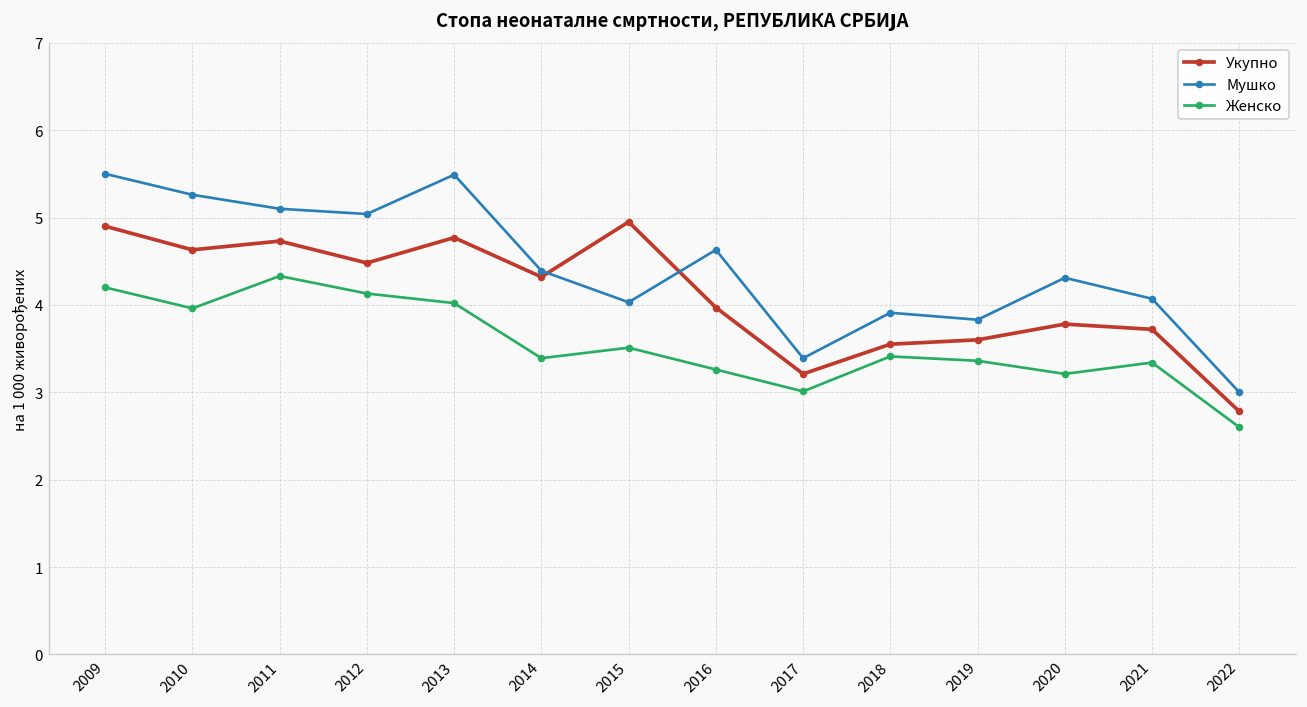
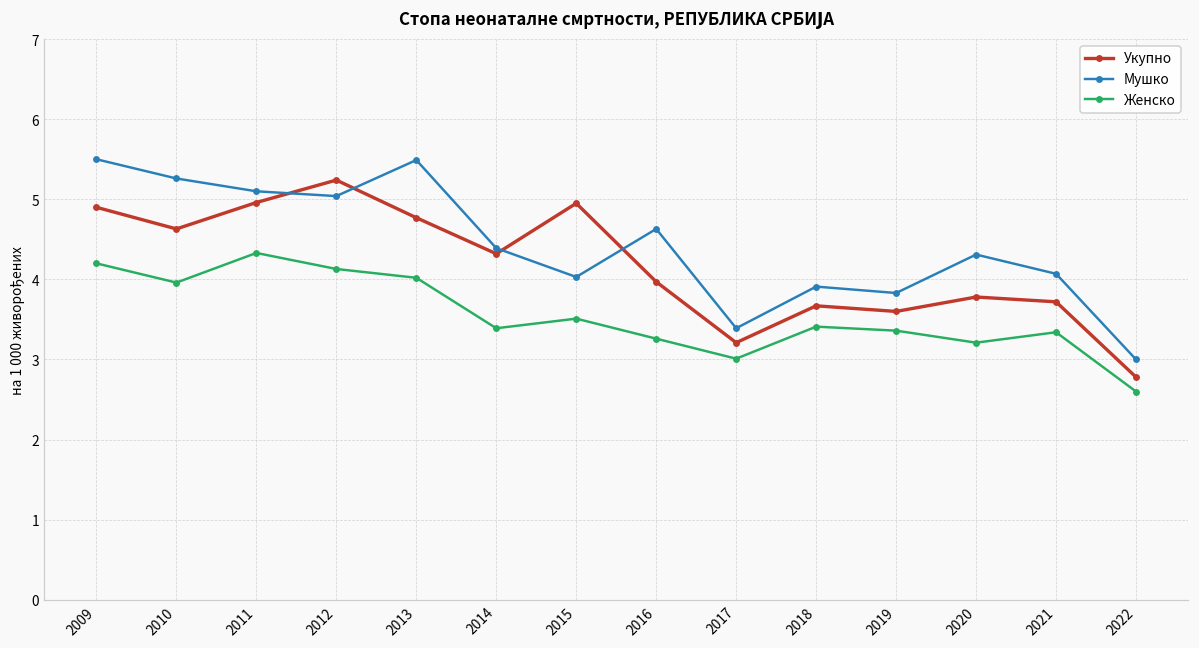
Укупно, 2011: 4.7 -> 5.0
Укупно, 2012: 4.5 -> 5.2
Укупно, 2018: 3.6 -> 3.7
